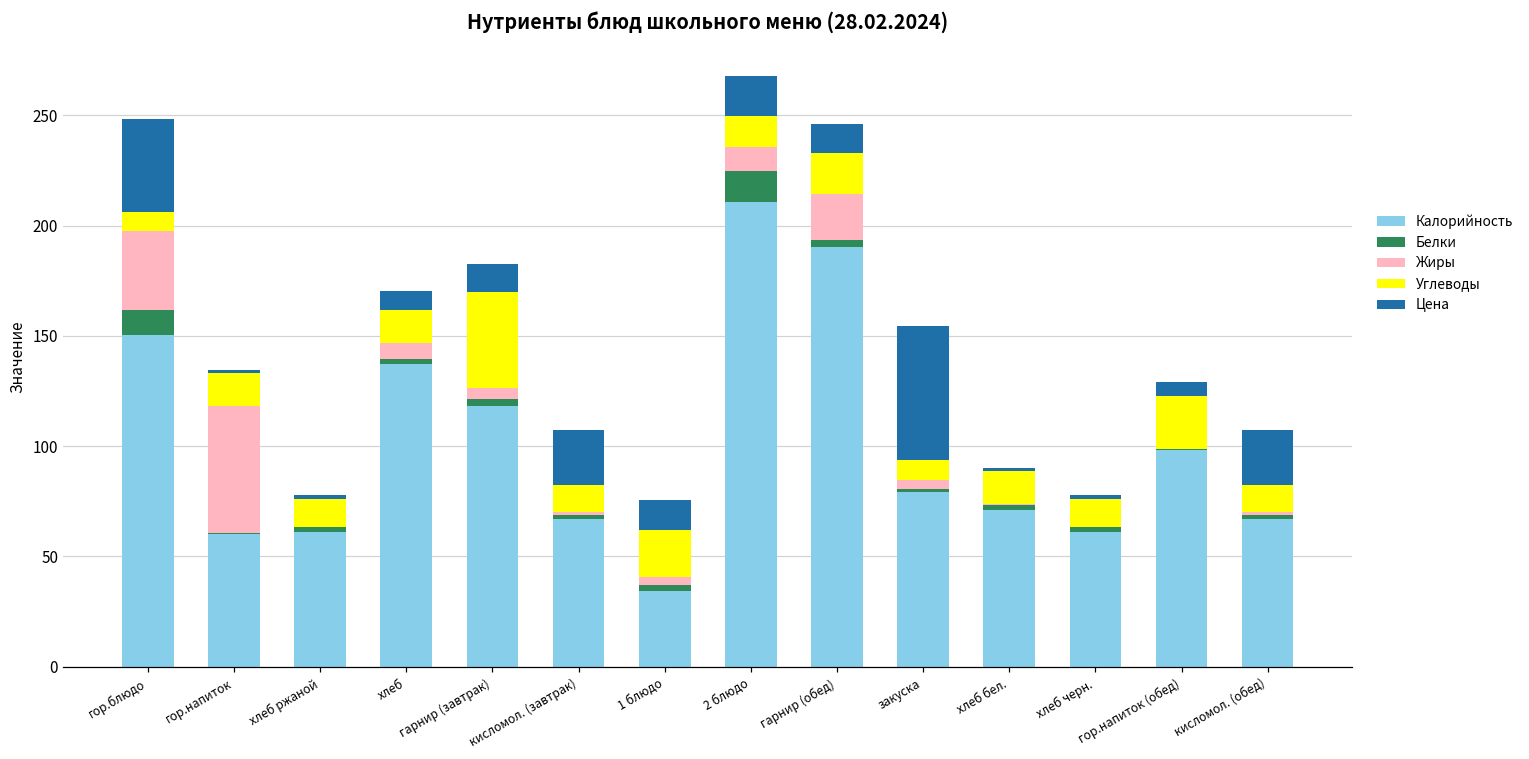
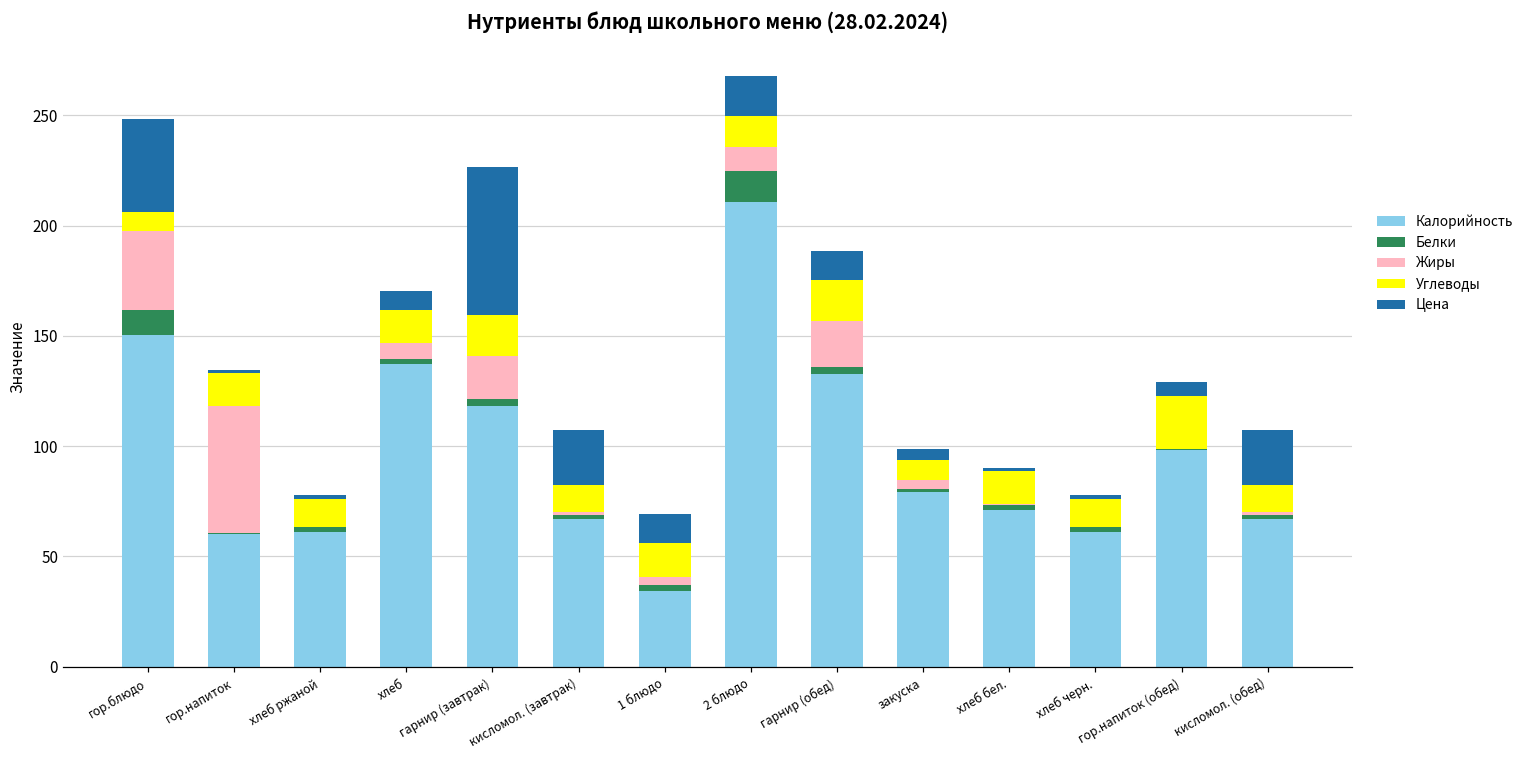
Жиры, гарнир (завтрак): 5 -> 19
Углеводы, гарнир (завтрак): 43 -> 19
Цена, гарнир (завтрак): 13 -> 67
Углеводы, 1 блюдо: 22 -> 15
Калорийность, гарнир (обед): 190 -> 133
Цена, закуска: 61 -> 5
